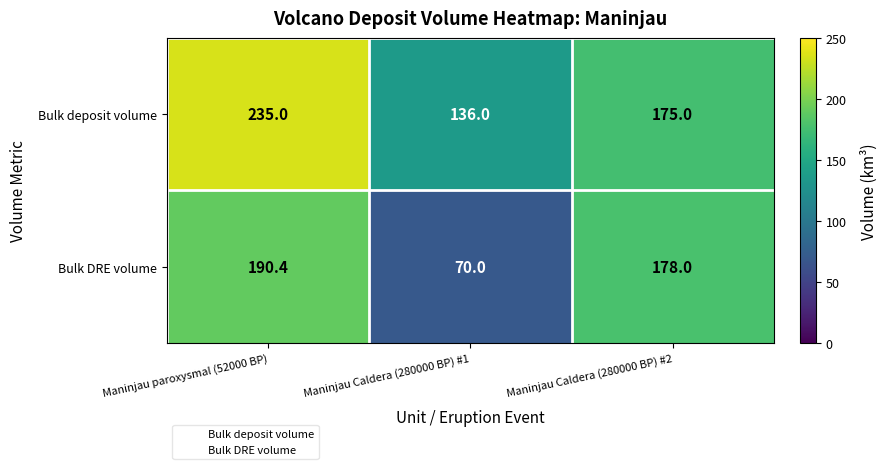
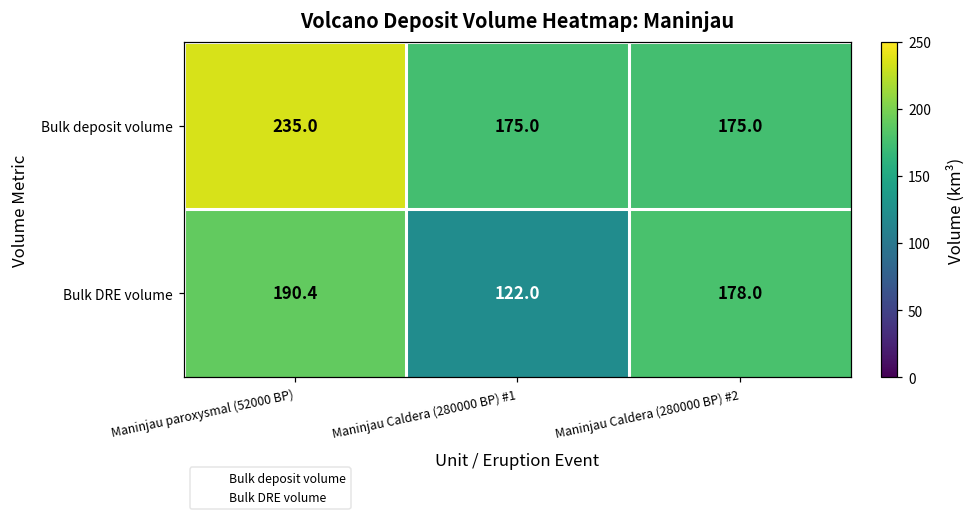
Bulk deposit volume, Maninjau Caldera (280000 BP) #1: 136.0 -> 175.0
Bulk DRE volume, Maninjau Caldera (280000 BP) #1: 70.0 -> 122.0
